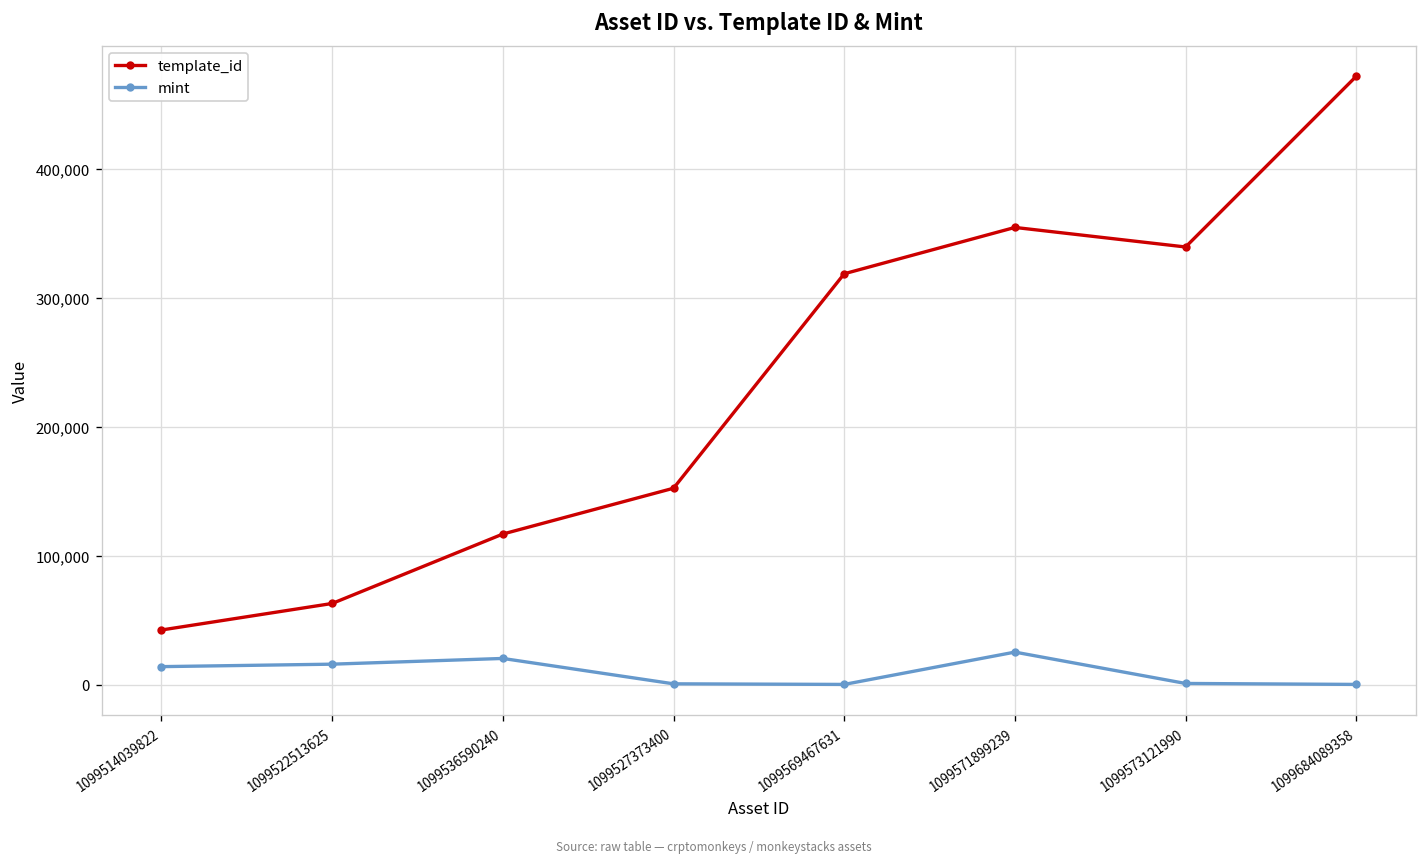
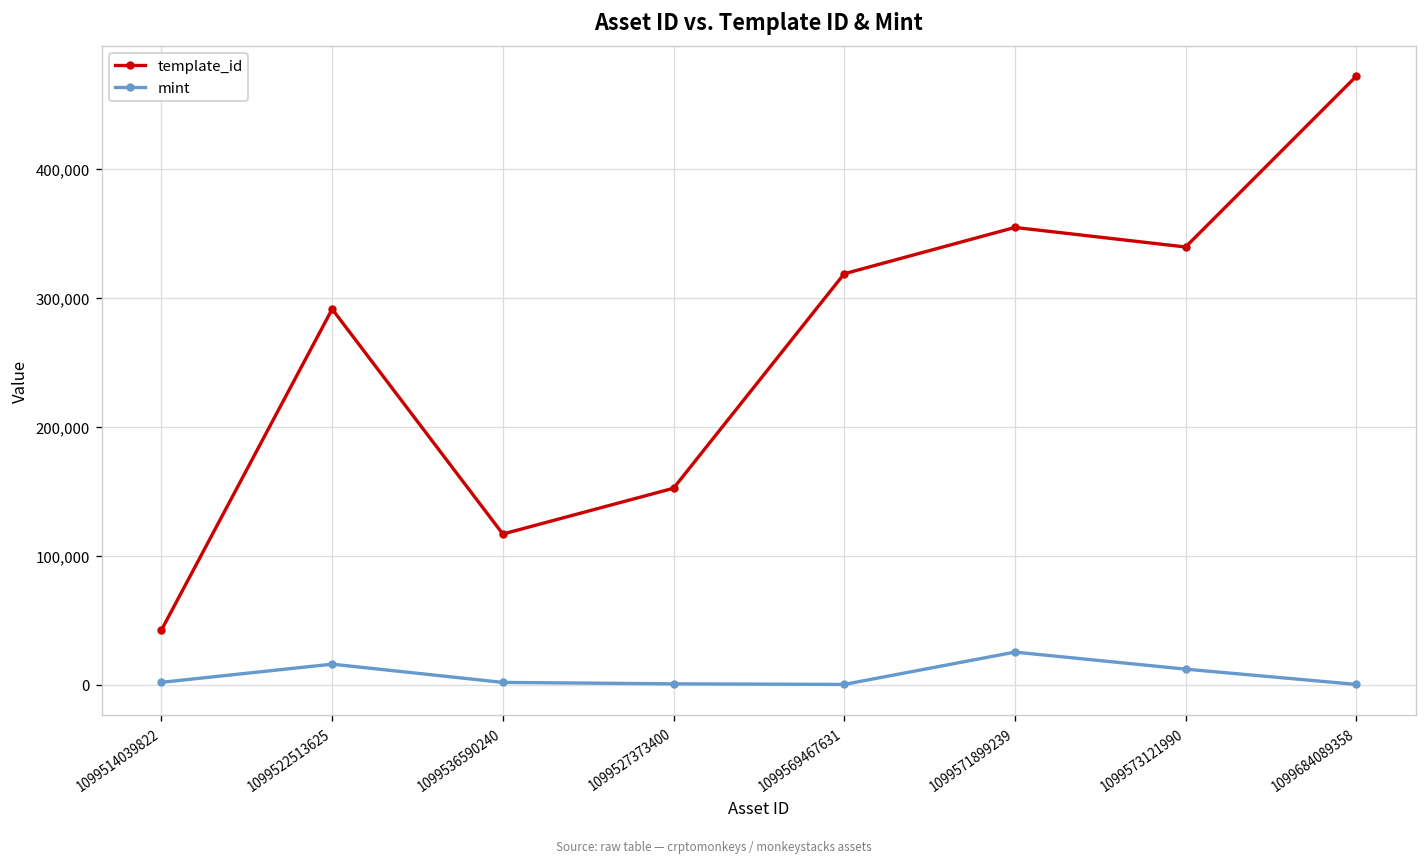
mint, 1099514039822: 14,000 -> 2,000
template_id, 1099522513625: 63,000 -> 291,000
mint, 1099536590240: 20,000 -> 2,000
mint, 1099573121990: 1,000 -> 12,000
